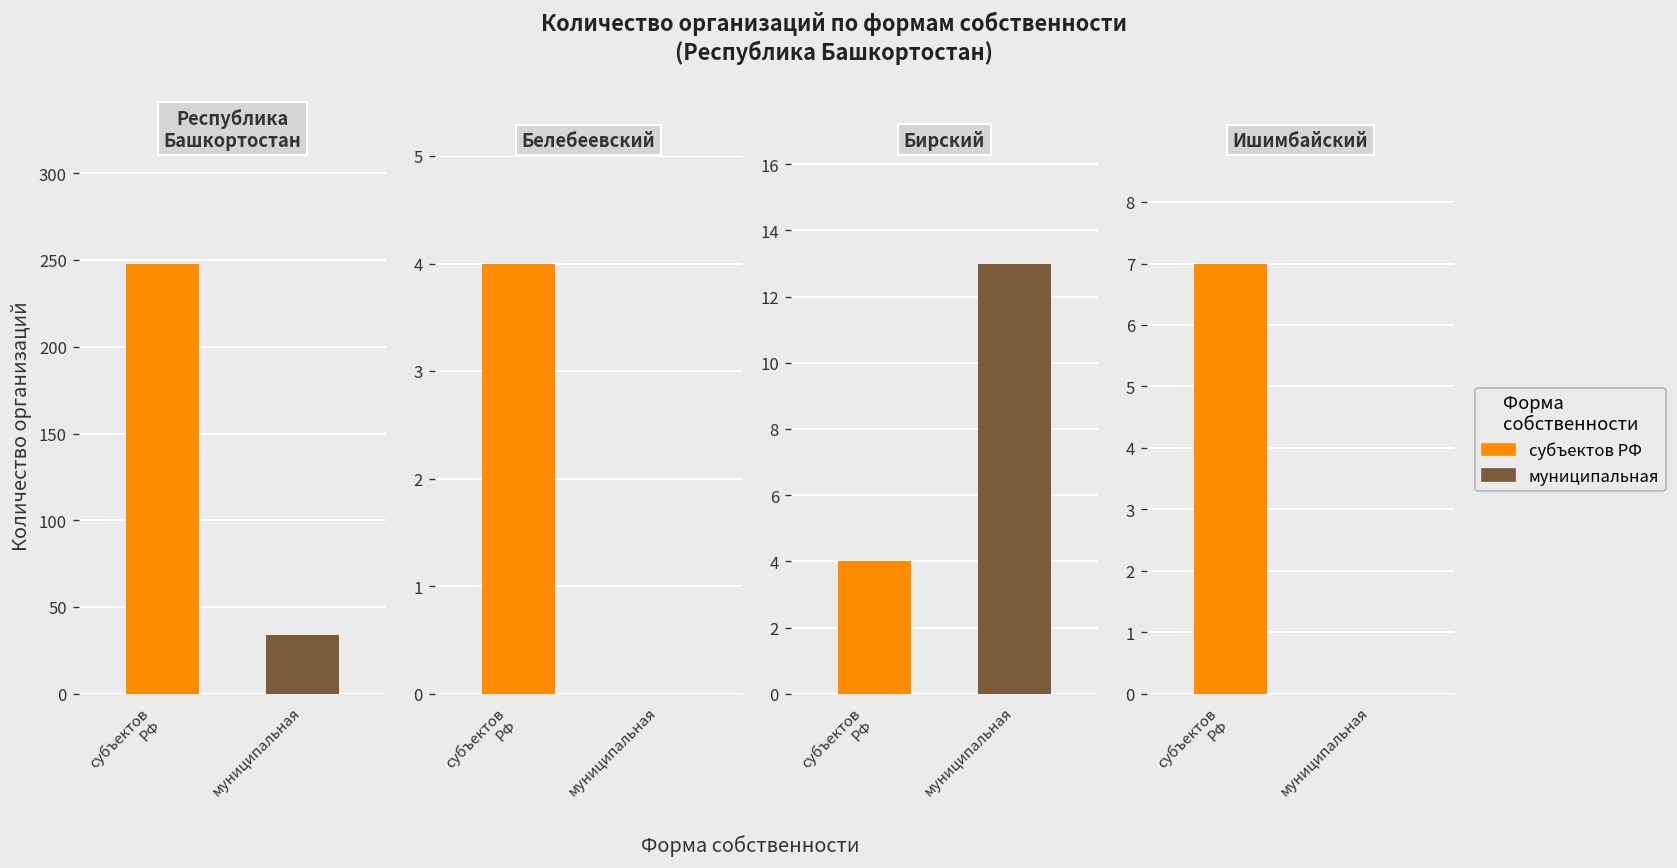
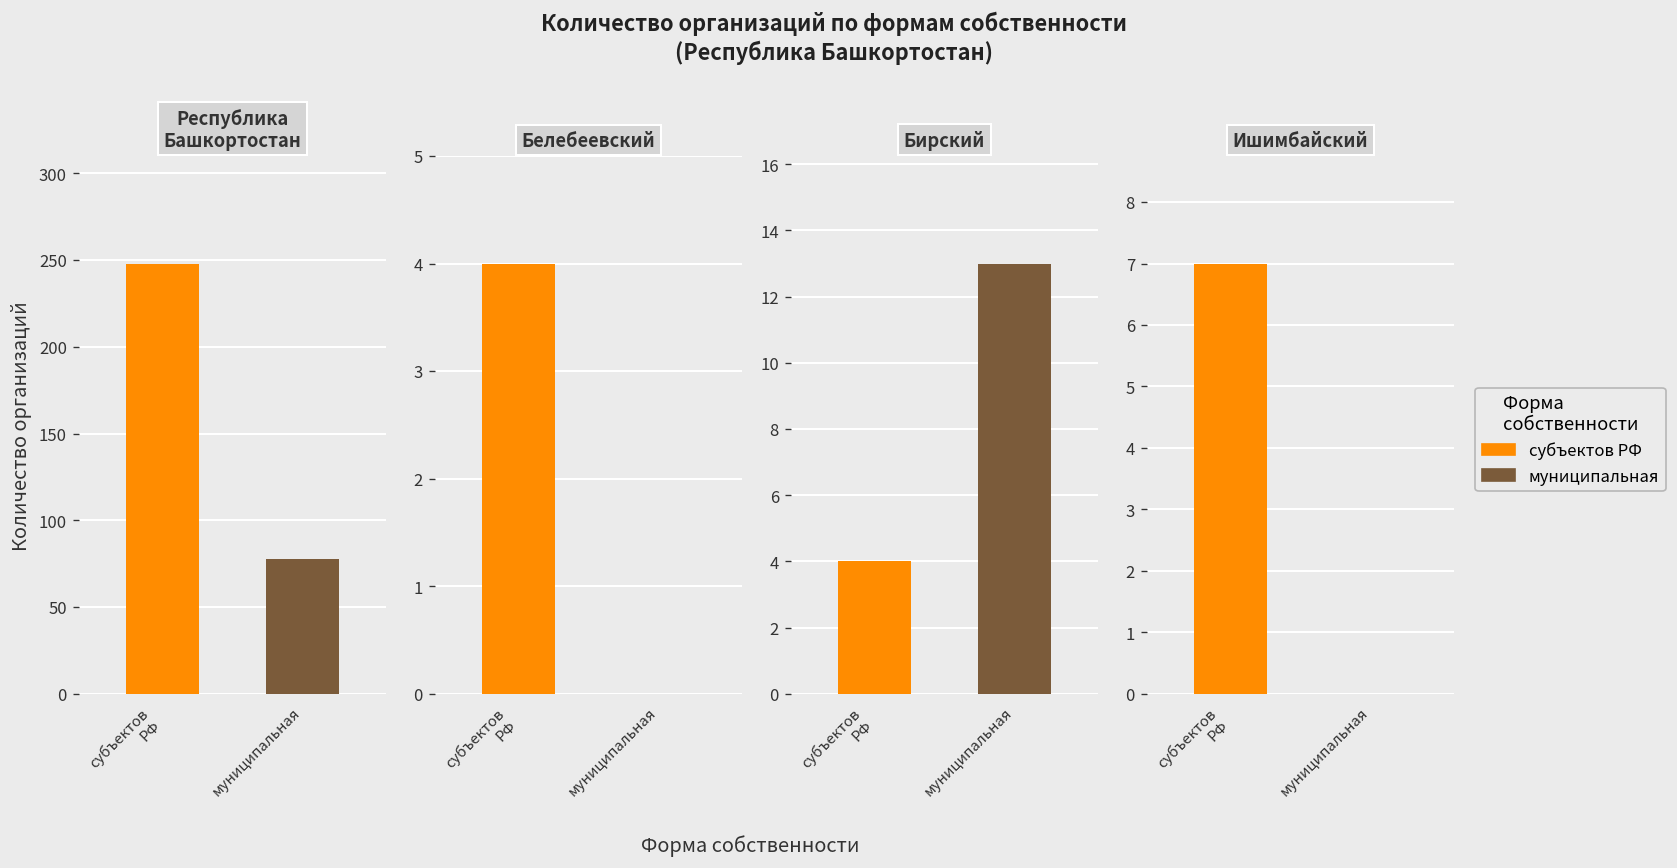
Республика Башкортостан, муниципальная: 34 -> 78
